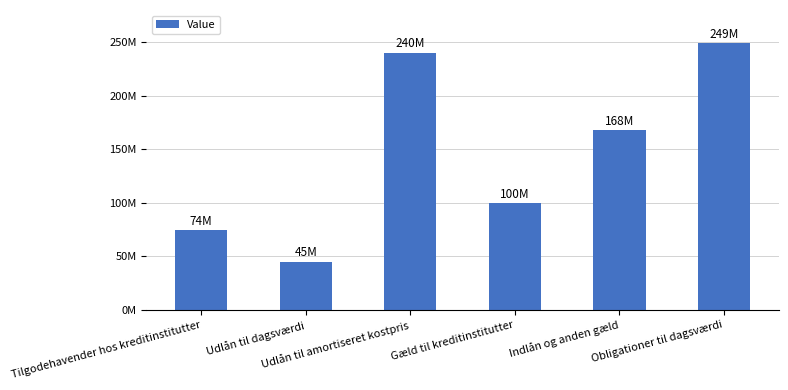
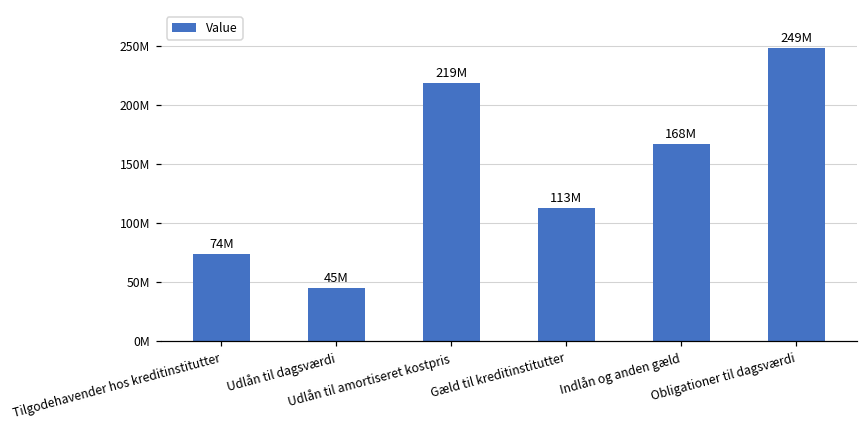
Udlån til amortiseret kostpris: 240M -> 219M
Gæld til kreditinstitutter: 100M -> 113M
